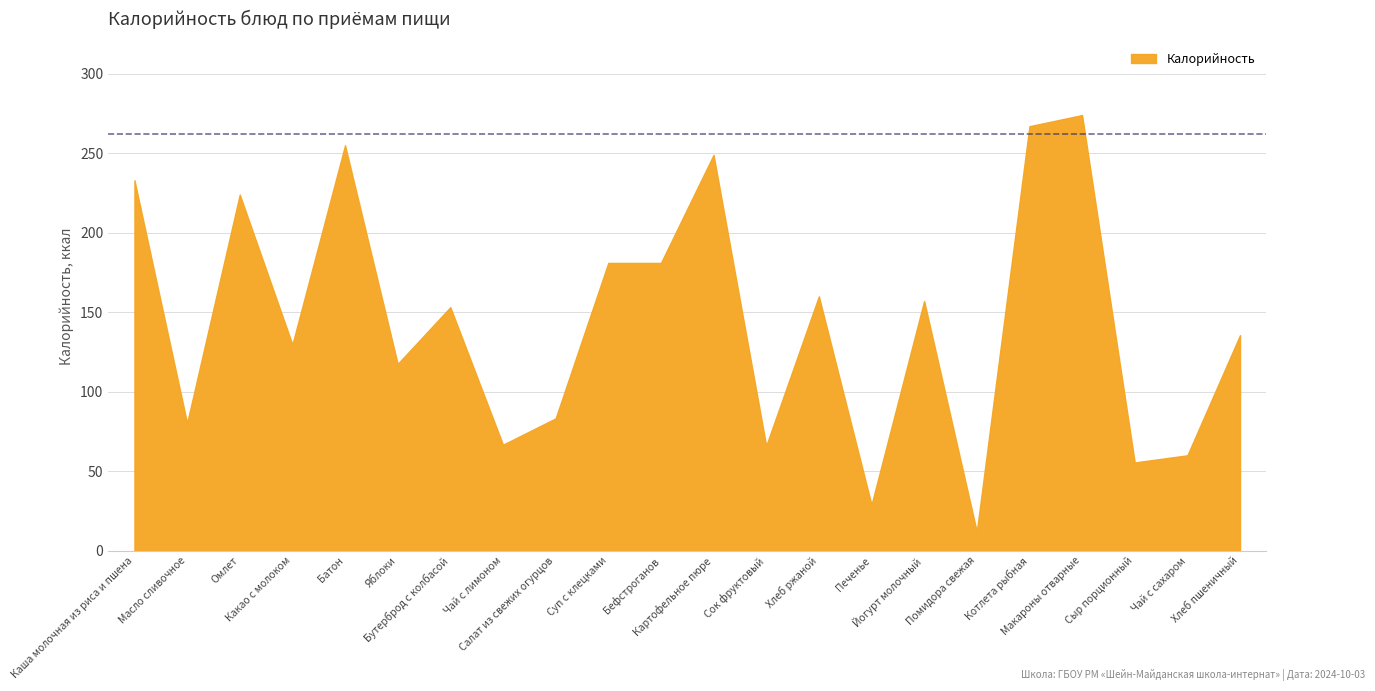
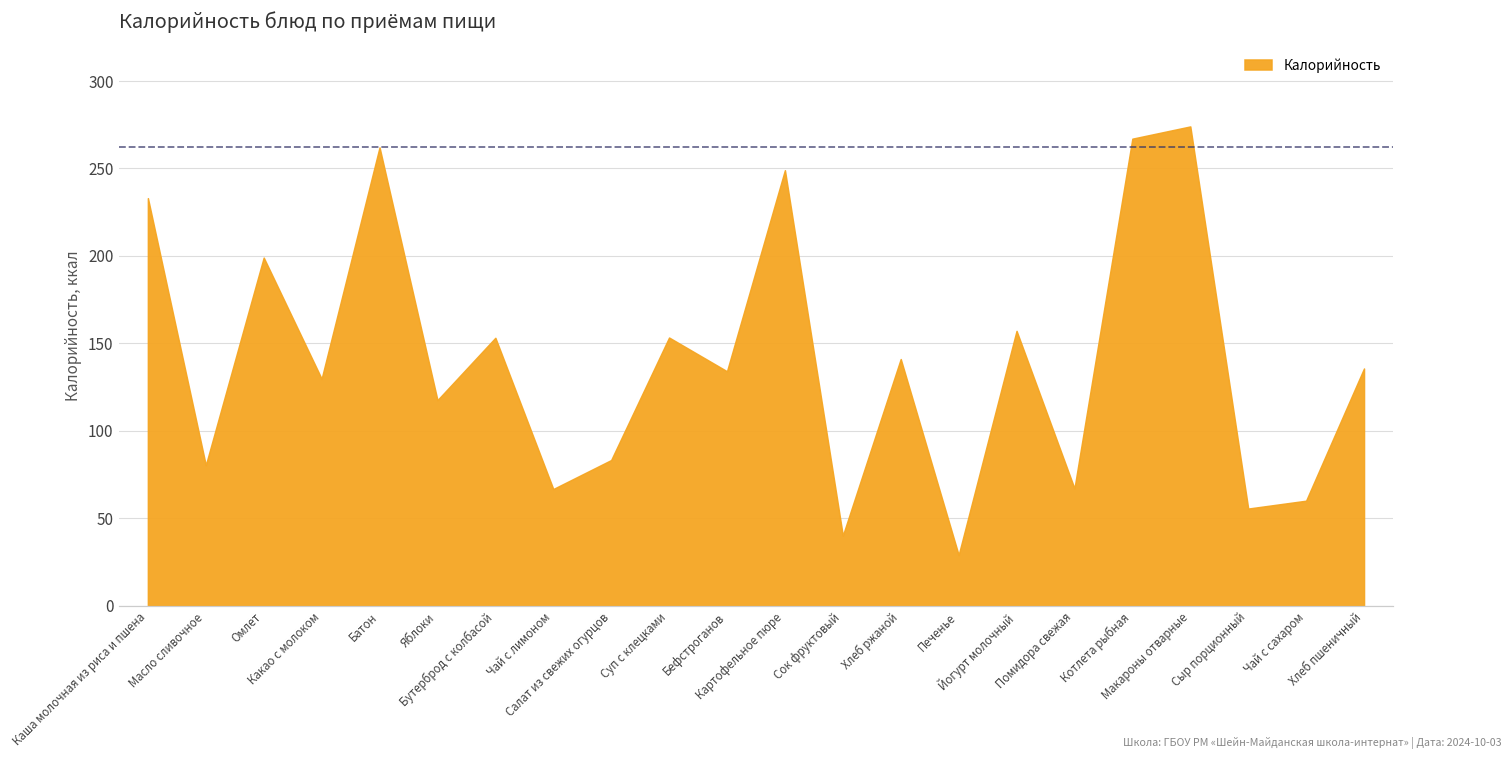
Омлет: 224 -> 199
Батон: 255 -> 262
Суп с клецками: 181 -> 153
Бефстроганов: 181 -> 134
Сок фруктовый: 66 -> 40
Хлеб ржаной: 160 -> 141
Помидора свежая: 12 -> 67
